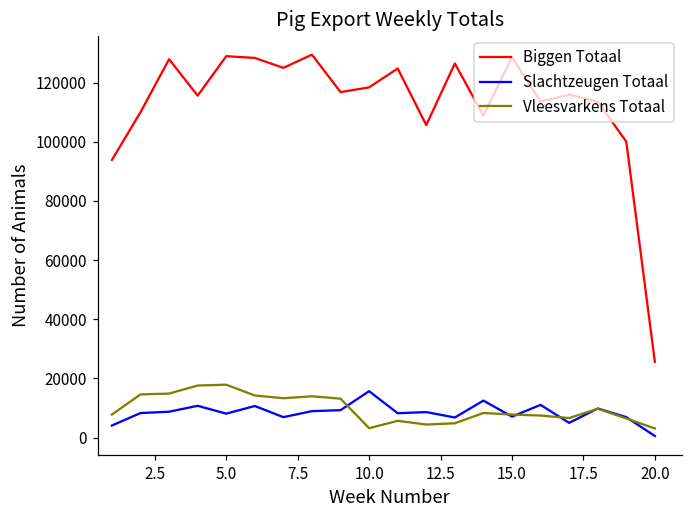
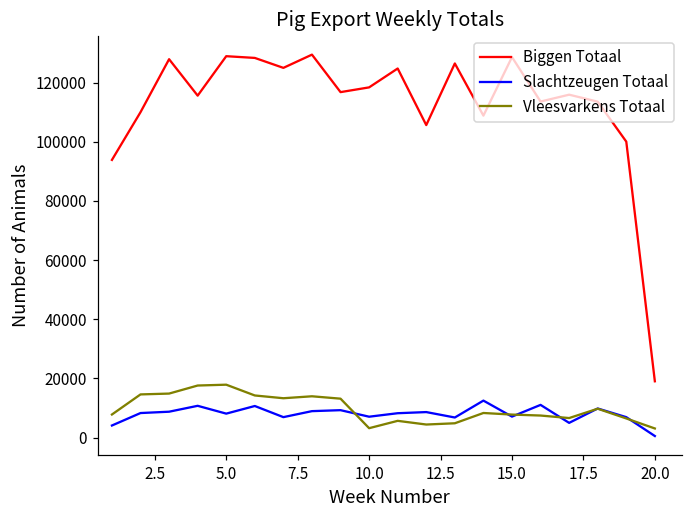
Slachtzeugen Totaal, 10.0: 16000 -> 7000
Biggen Totaal, 20.0: 26000 -> 19000
